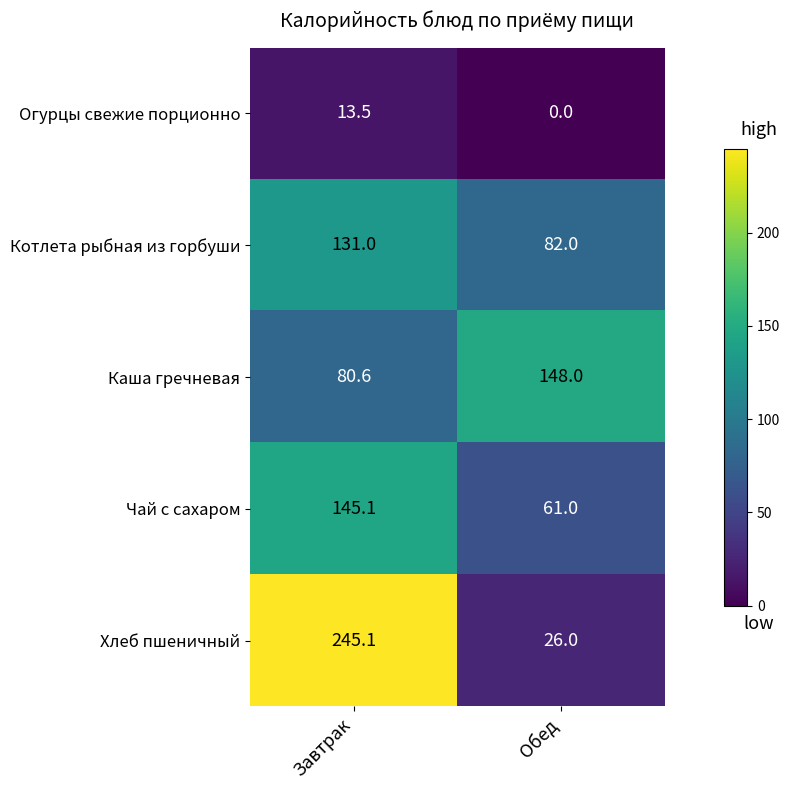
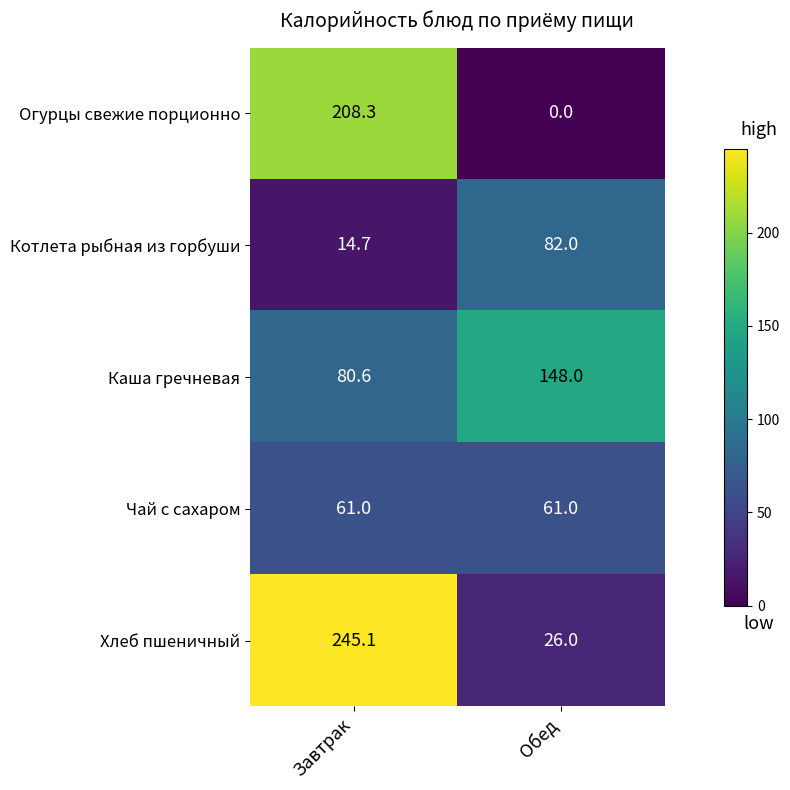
Огурцы свежие порционно, Завтрак: 13.5 -> 208.3
Котлета рыбная из горбуши, Завтрак: 131.0 -> 14.7
Чай с сахаром, Завтрак: 145.1 -> 61.0
